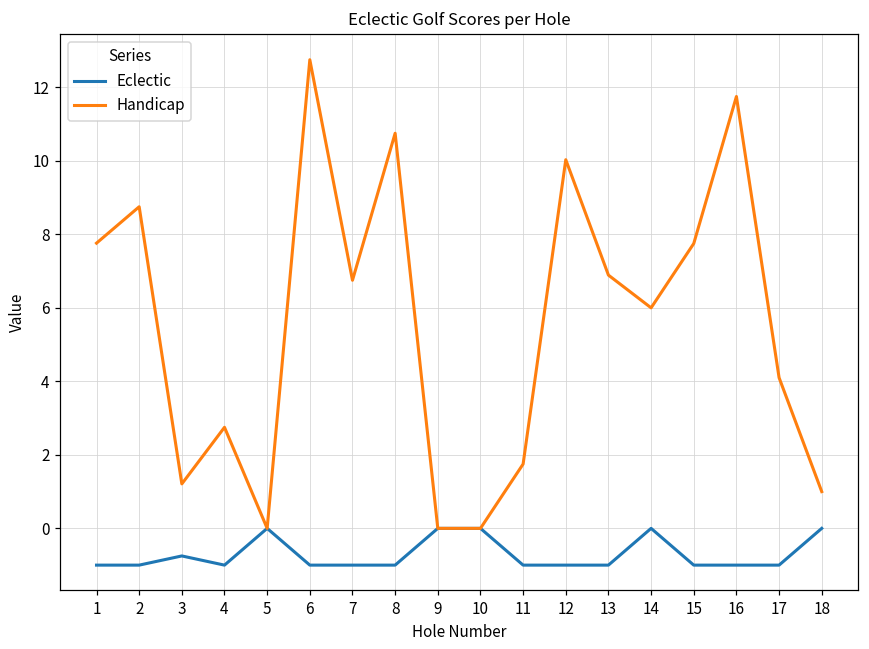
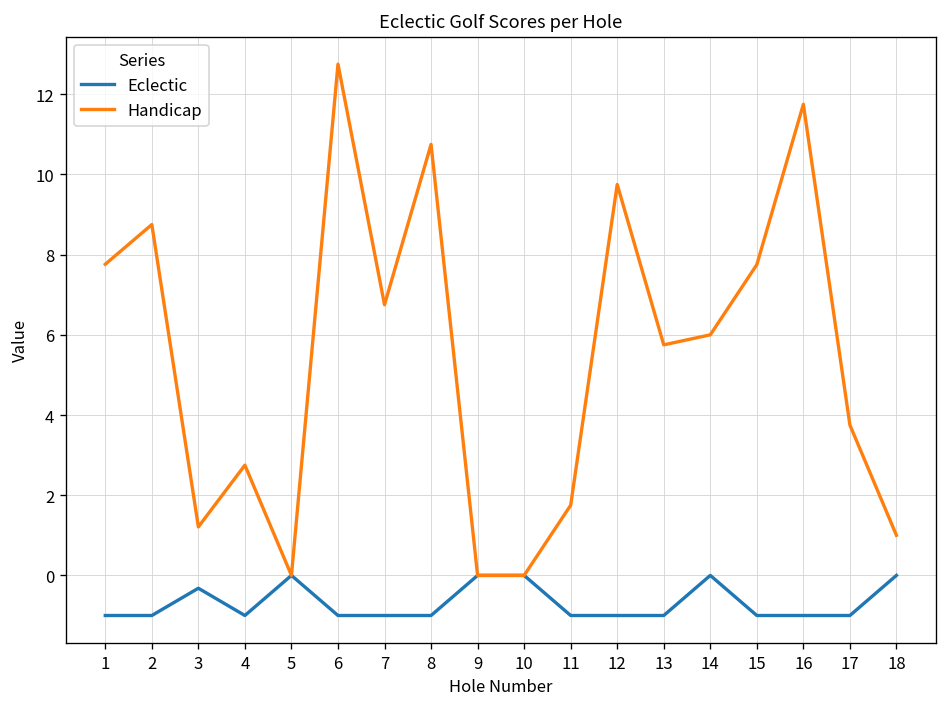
Eclectic, 3: -0.8 -> -0.3
Handicap, 12: 10.0 -> 9.8
Handicap, 13: 6.9 -> 5.8
Handicap, 17: 4.1 -> 3.8
